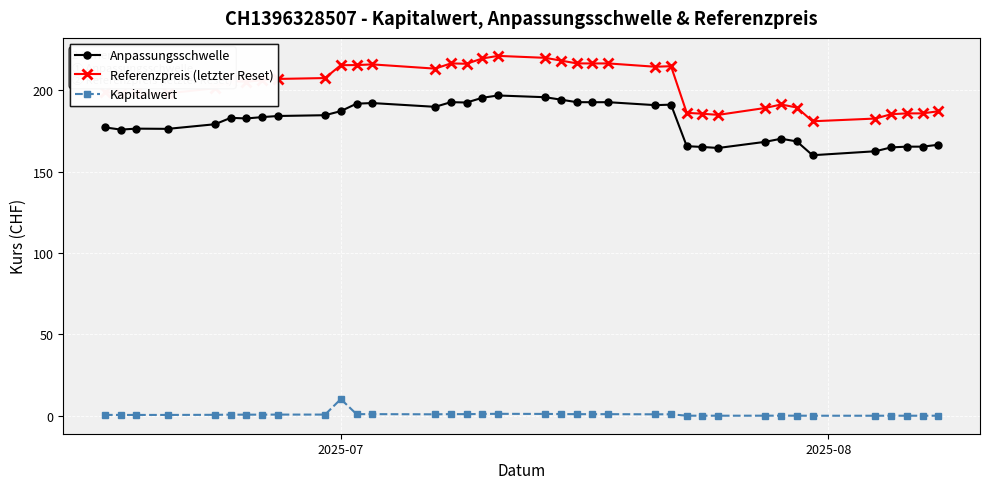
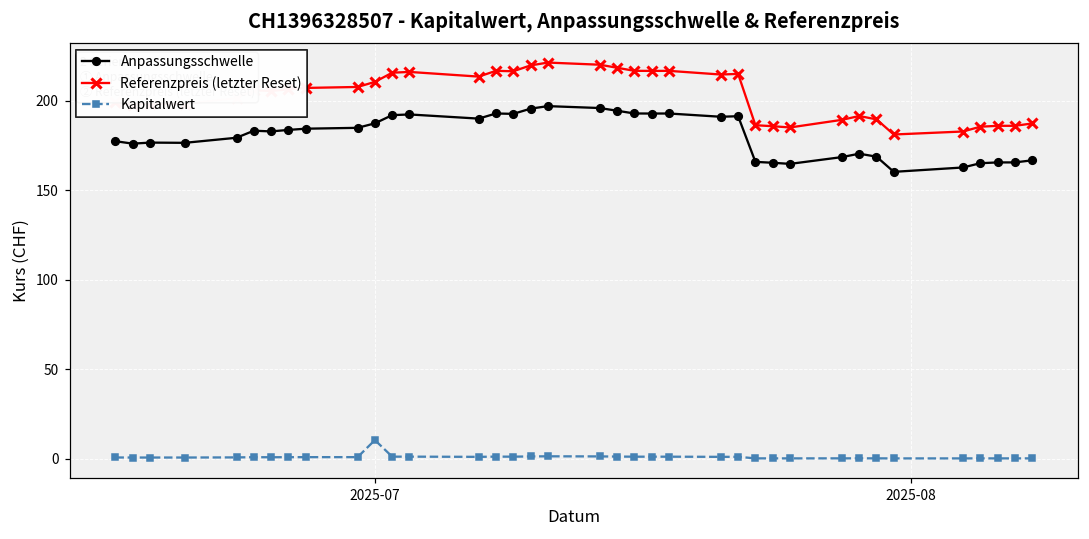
Referenzpreis (letzter Reset), 2025-07: 216 -> 210
